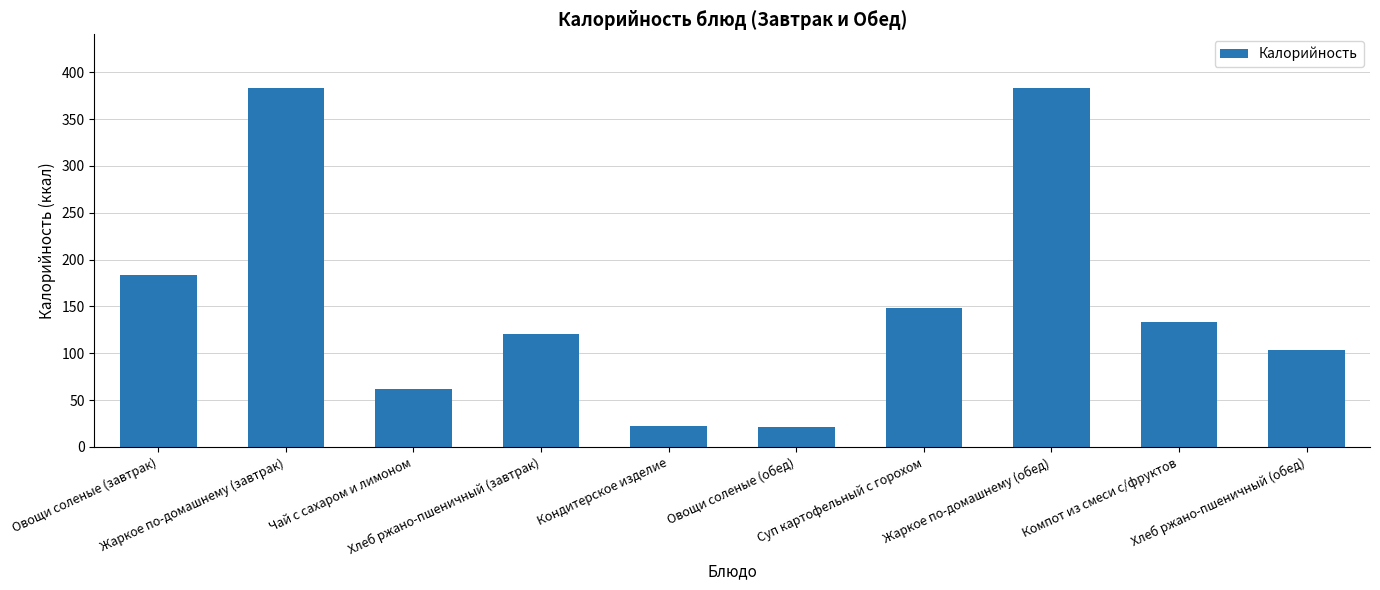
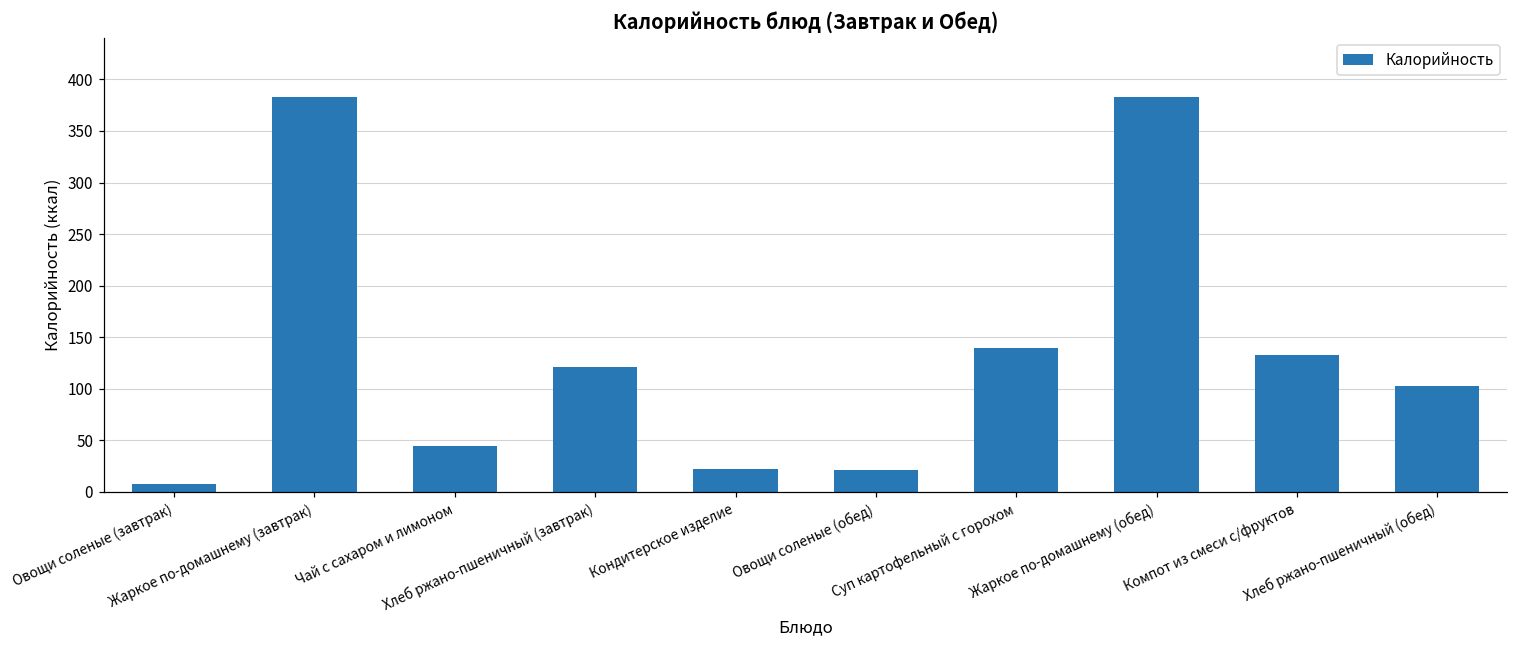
Овощи соленые (завтрак): 180 -> 10
Чай с сахаром и лимоном: 60 -> 40
Суп картофельный с горохом: 150 -> 140
